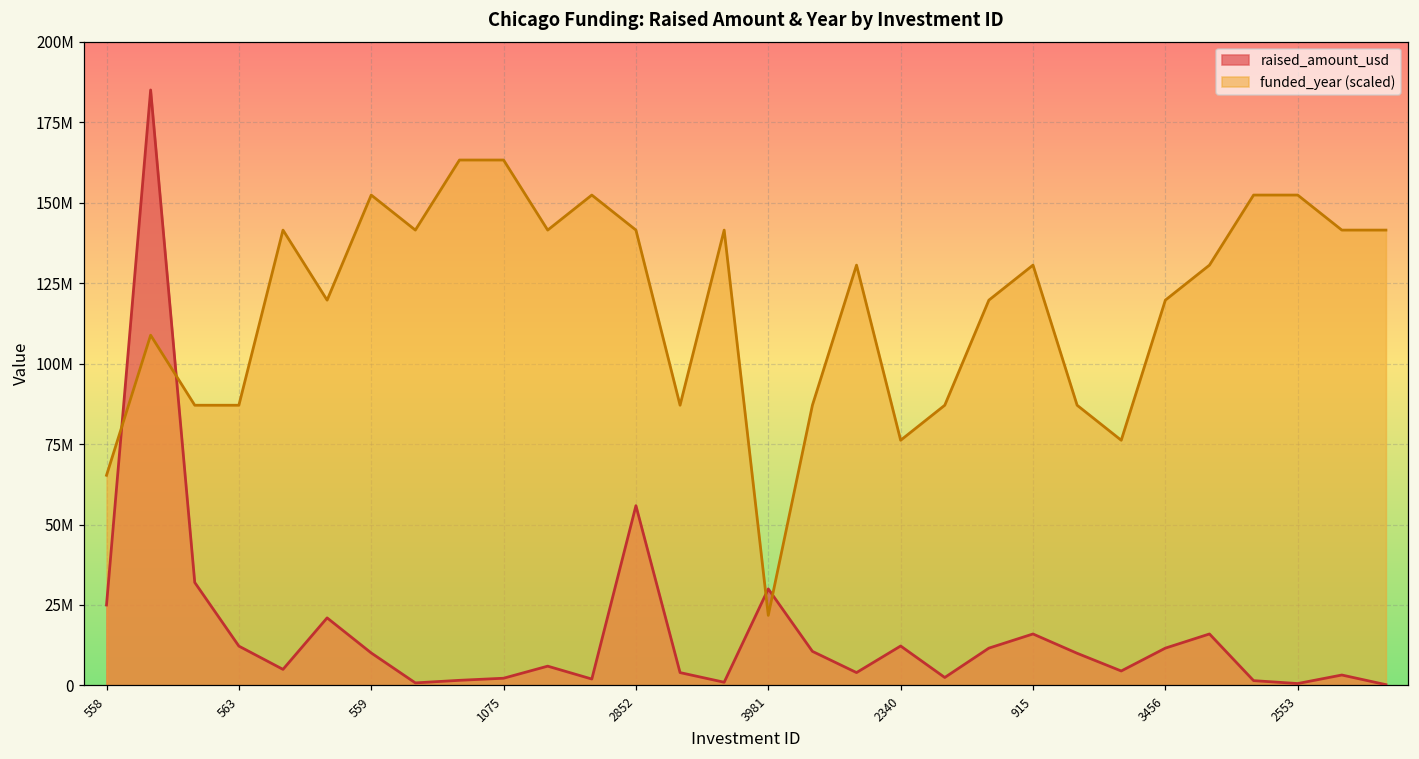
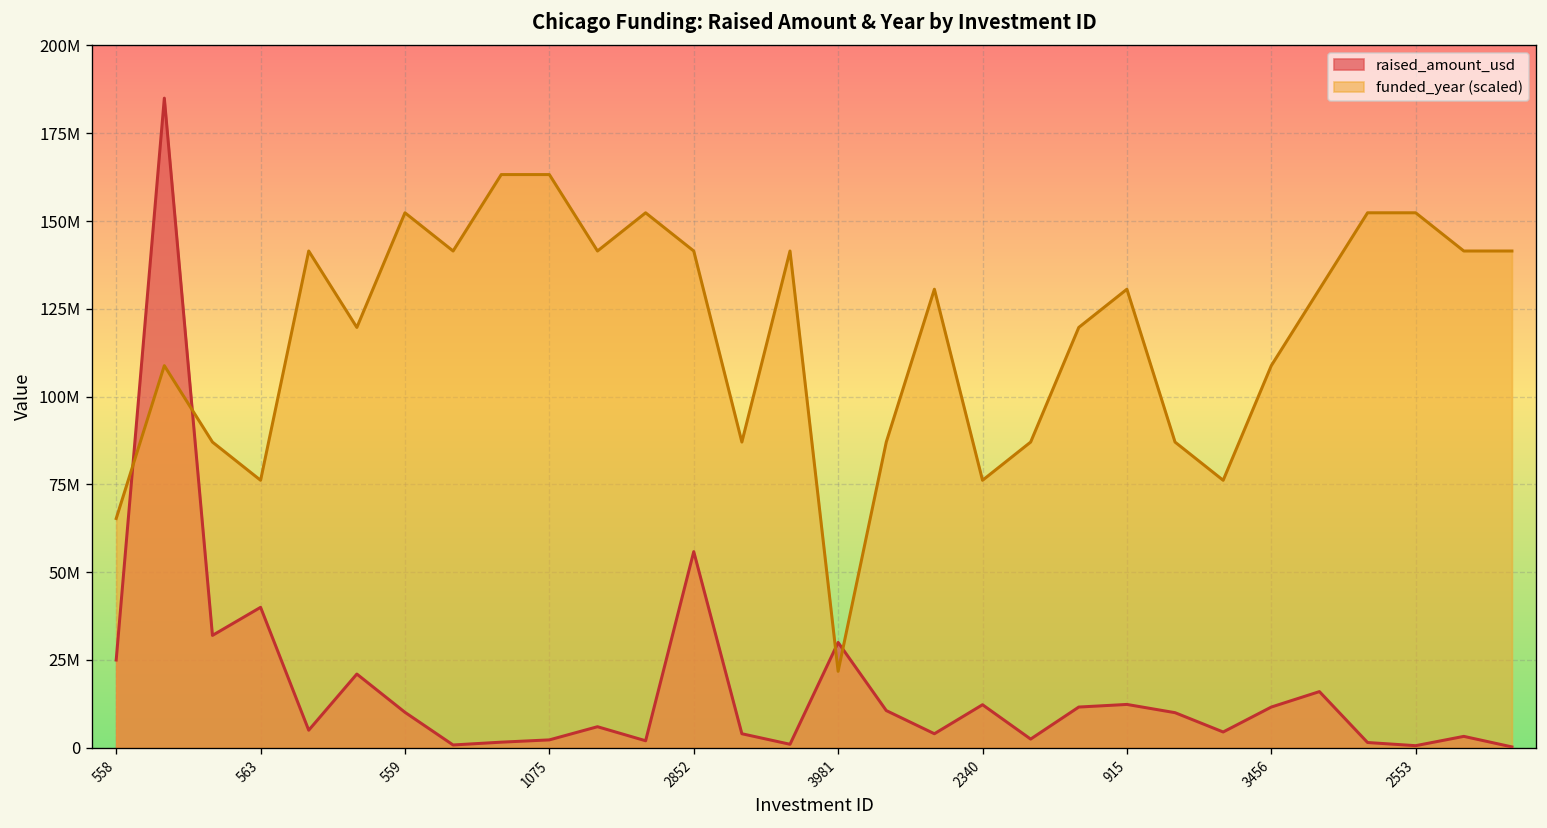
raised_amount_usd, 563: 12000000 -> 40000000
funded_year (scaled), 563: 87000000 -> 76000000
raised_amount_usd, 915: 16000000 -> 12000000
funded_year (scaled), 3456: 120000000 -> 109000000
